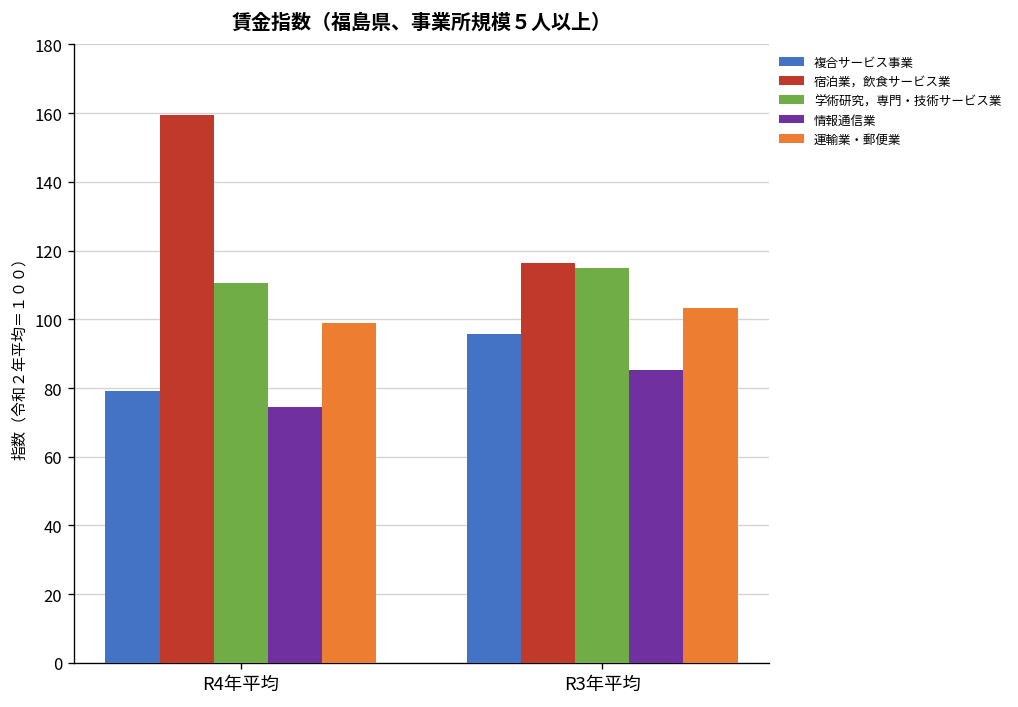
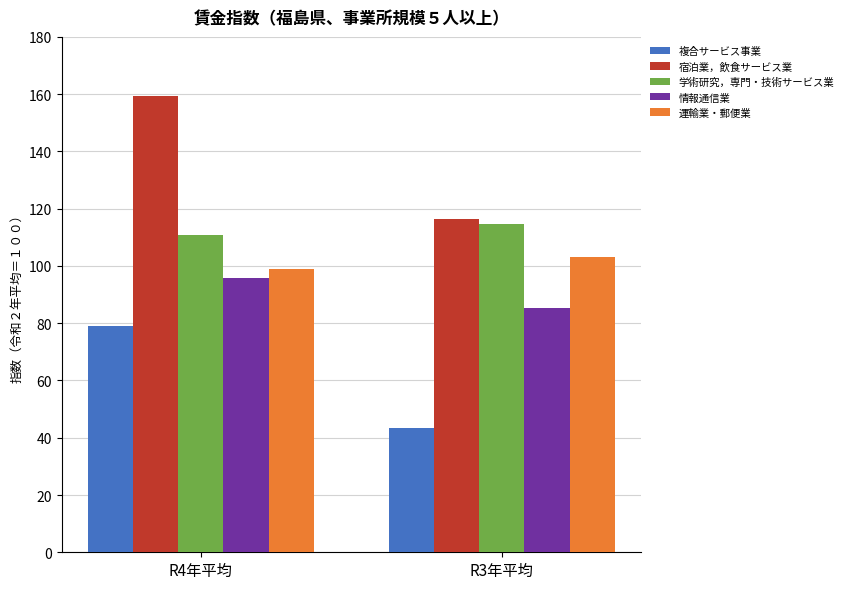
情報通信業, R4年平均: 75 -> 96
複合サービス事業, R3年平均: 96 -> 43
